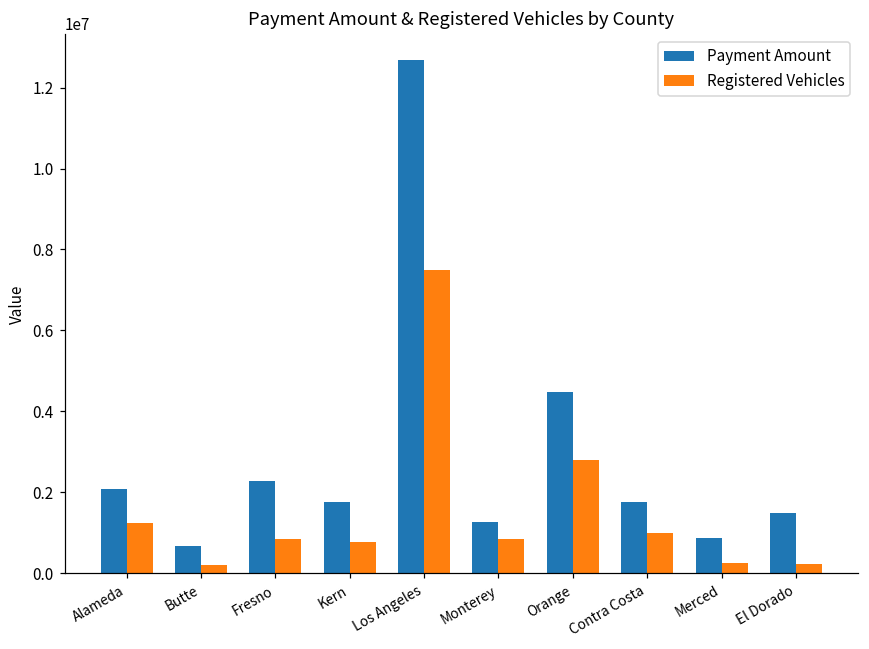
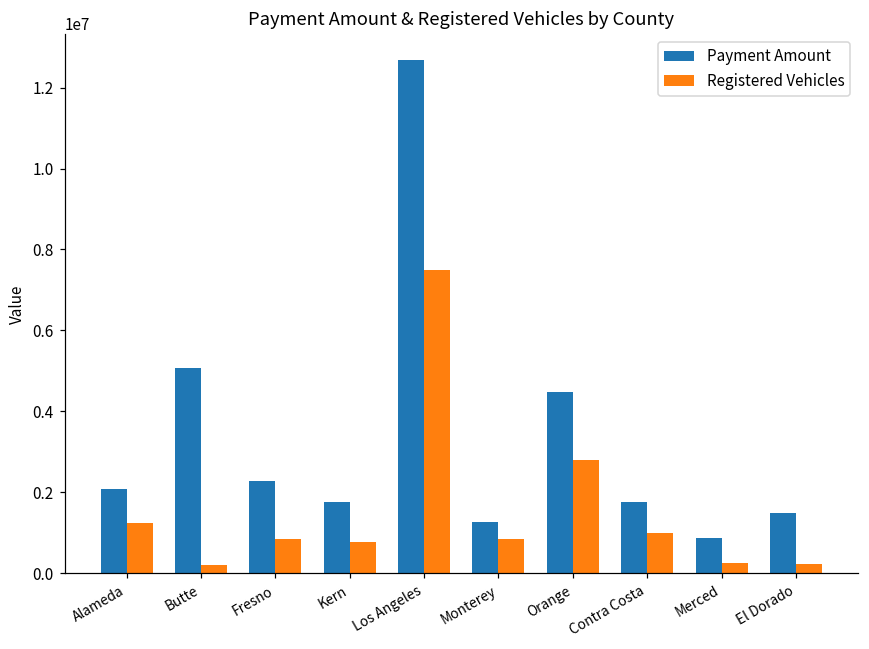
Payment Amount, Butte: 700000 -> 5100000
